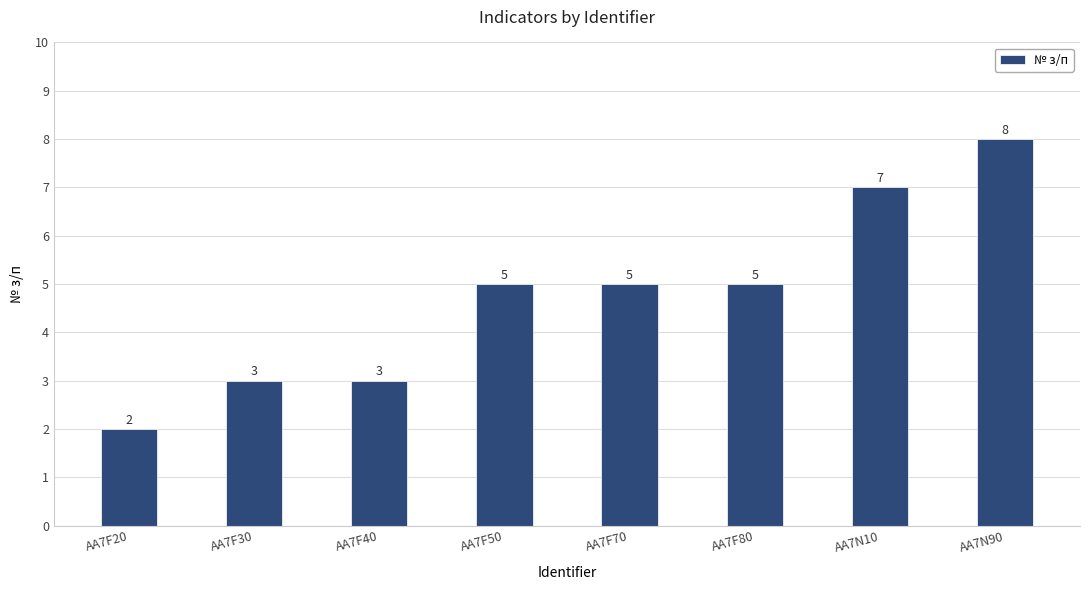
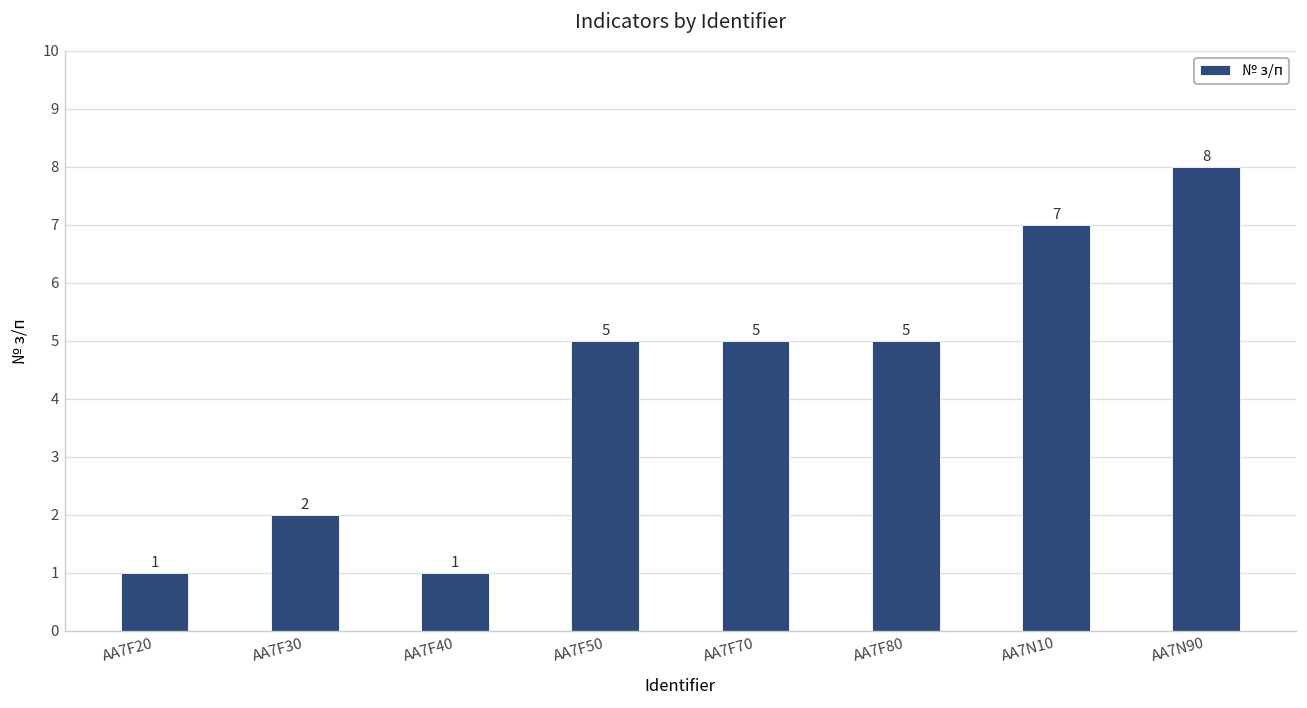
AA7F20: 2 -> 1
AA7F30: 3 -> 2
AA7F40: 3 -> 1
